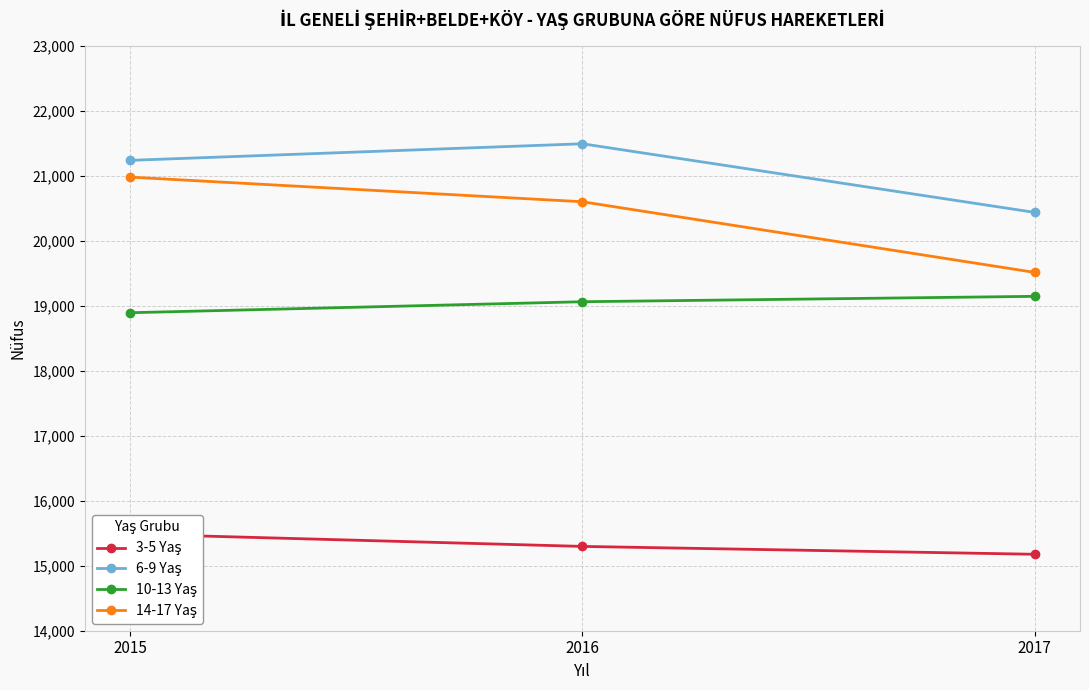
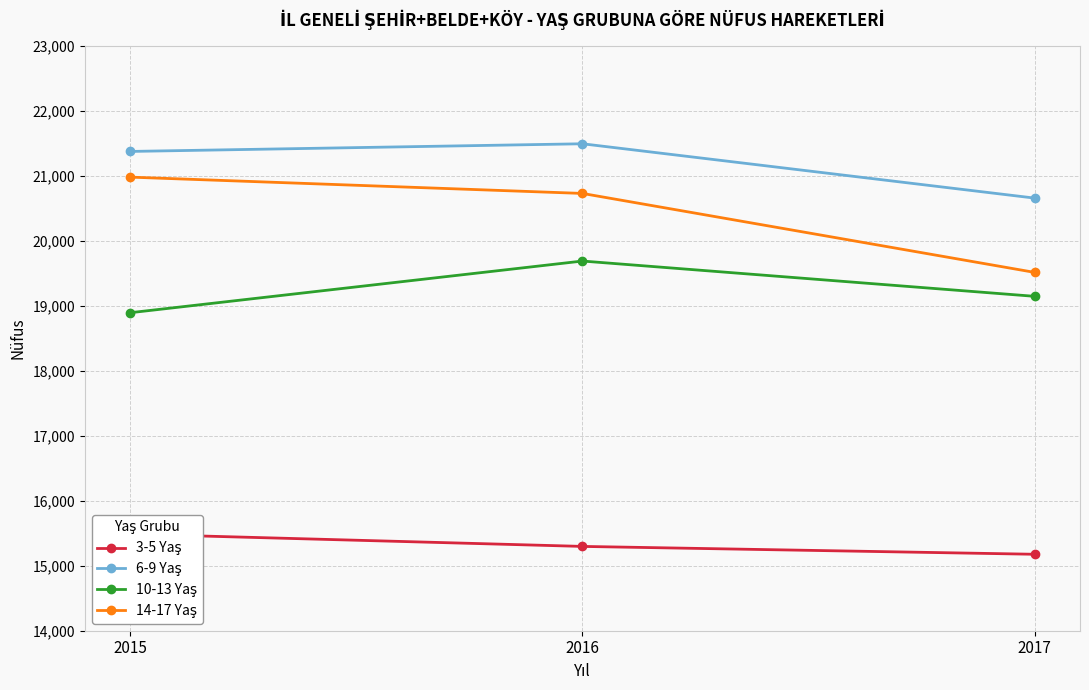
6-9 Yaş, 2015: 21,200 -> 21,400
10-13 Yaş, 2016: 19,100 -> 19,700
14-17 Yaş, 2016: 20,600 -> 20,700
6-9 Yaş, 2017: 20,400 -> 20,700
